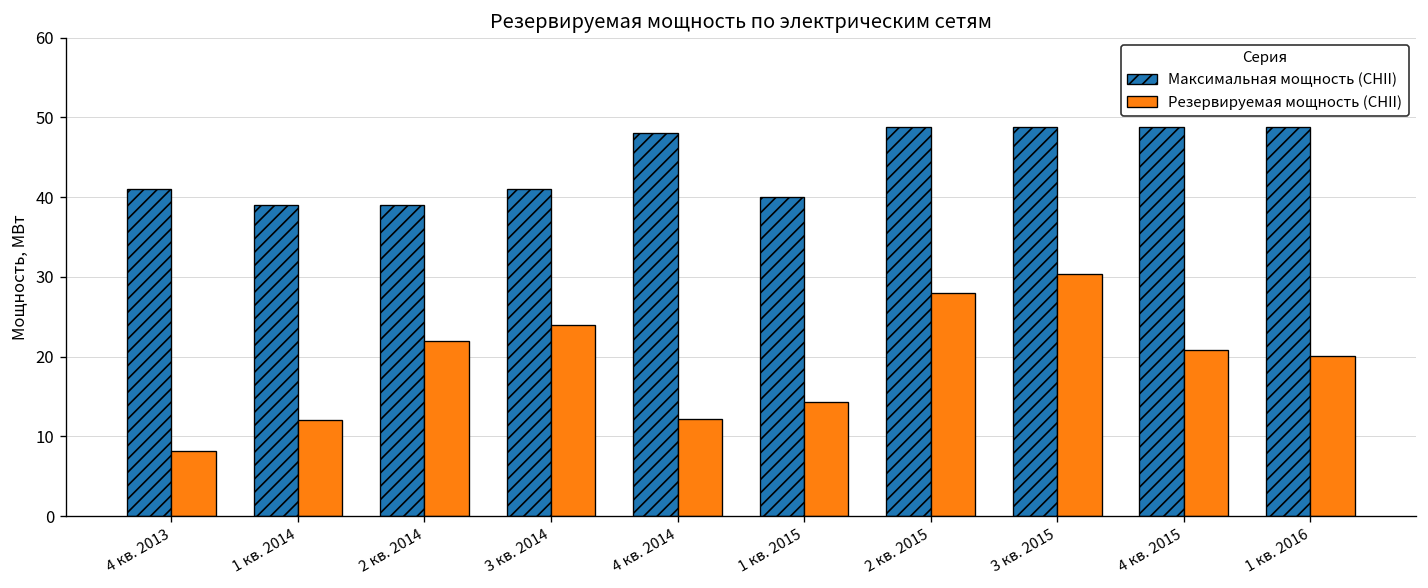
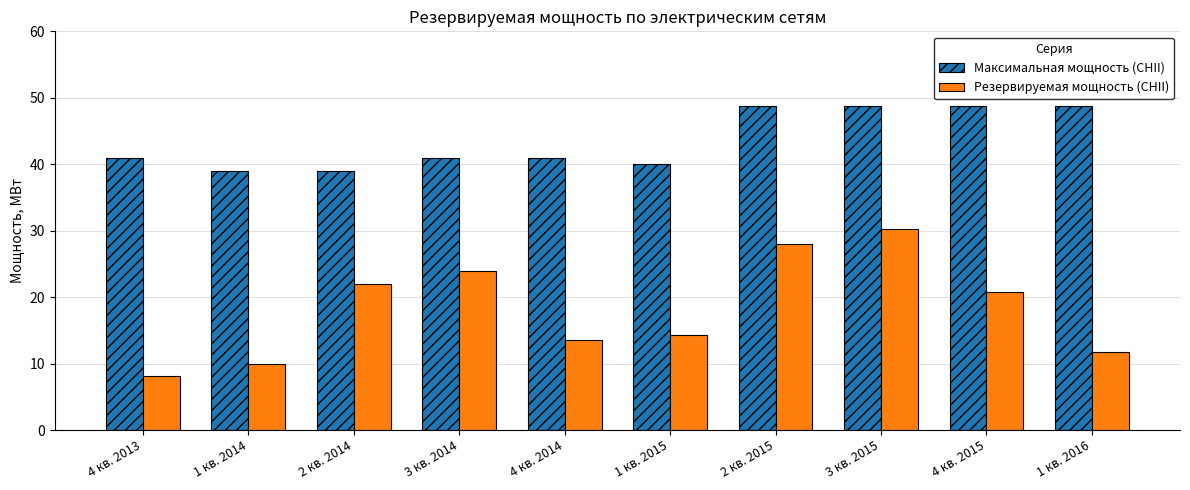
Резервируемая мощность (CHII), 1 кв. 2014: 12 -> 10
Максимальная мощность (CHII), 4 кв. 2014: 48 -> 41
Резервируемая мощность (CHII), 4 кв. 2014: 12 -> 14
Резервируемая мощность (CHII), 1 кв. 2016: 20 -> 12
